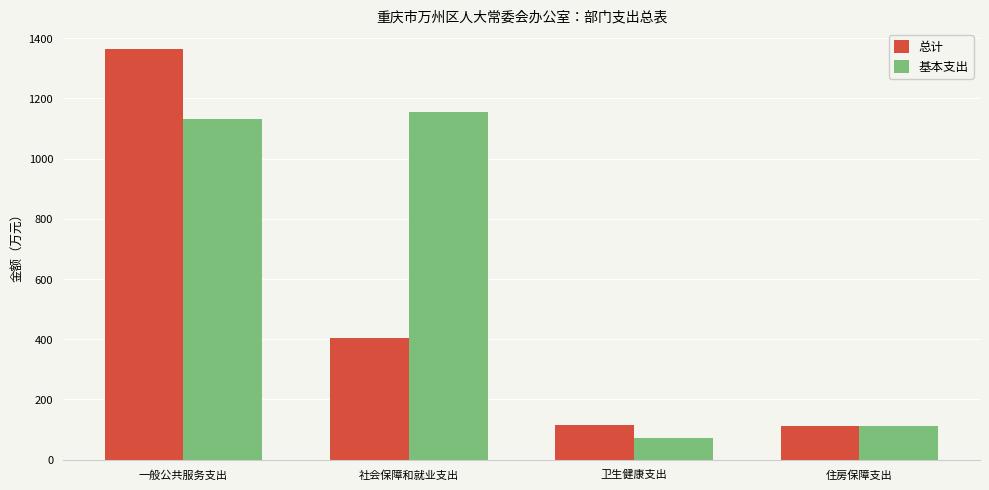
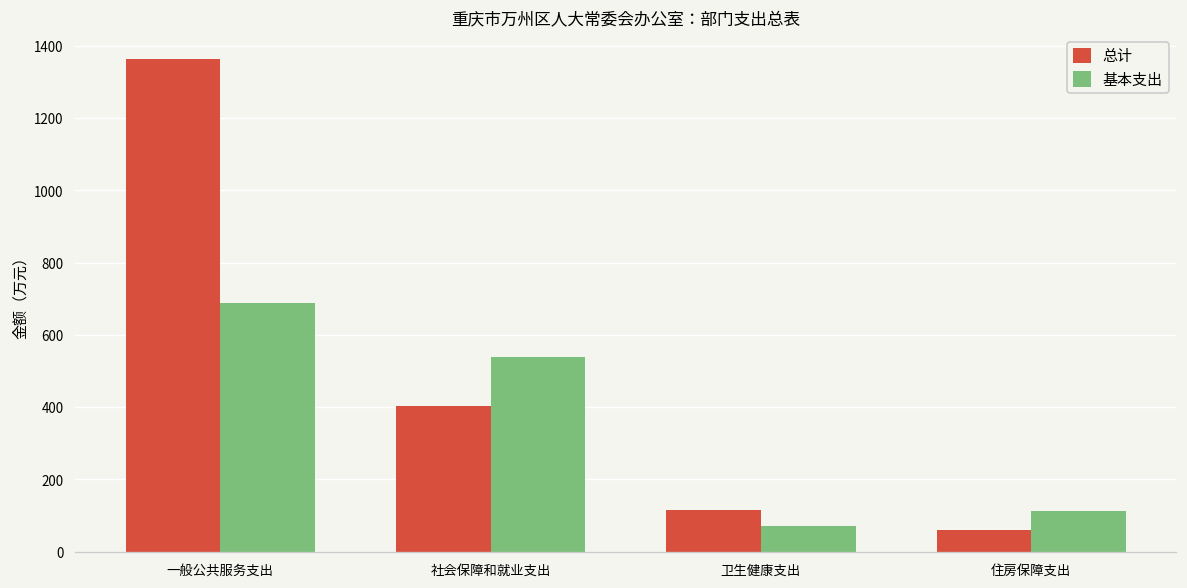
基本支出, 一般公共服务支出: 1130 -> 690
基本支出, 社会保障和就业支出: 1150 -> 540
总计, 住房保障支出: 110 -> 60
